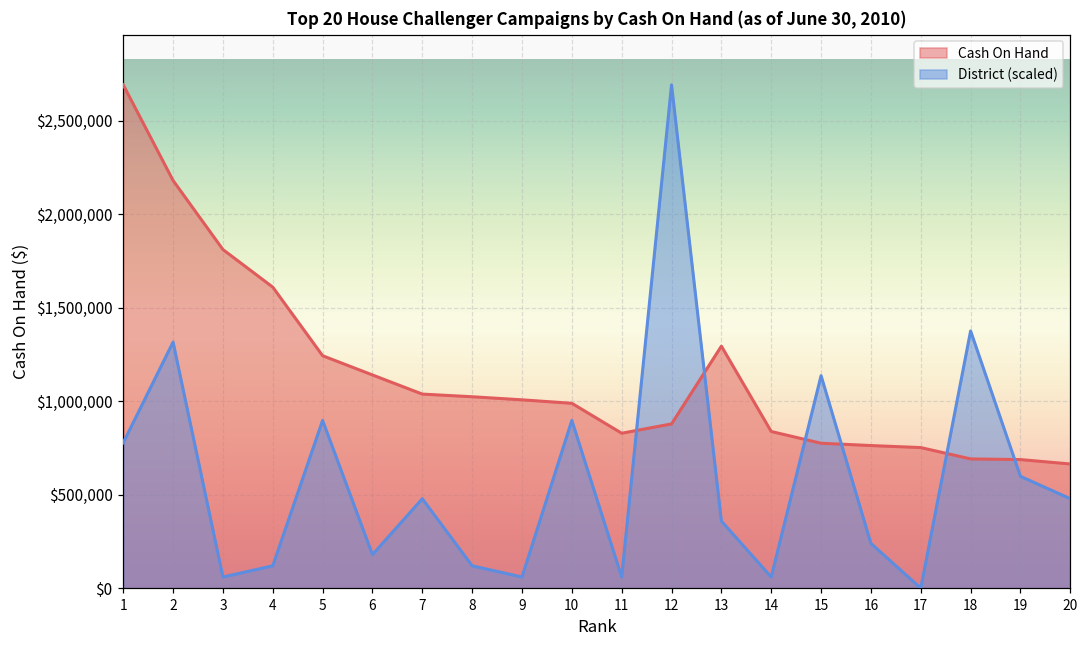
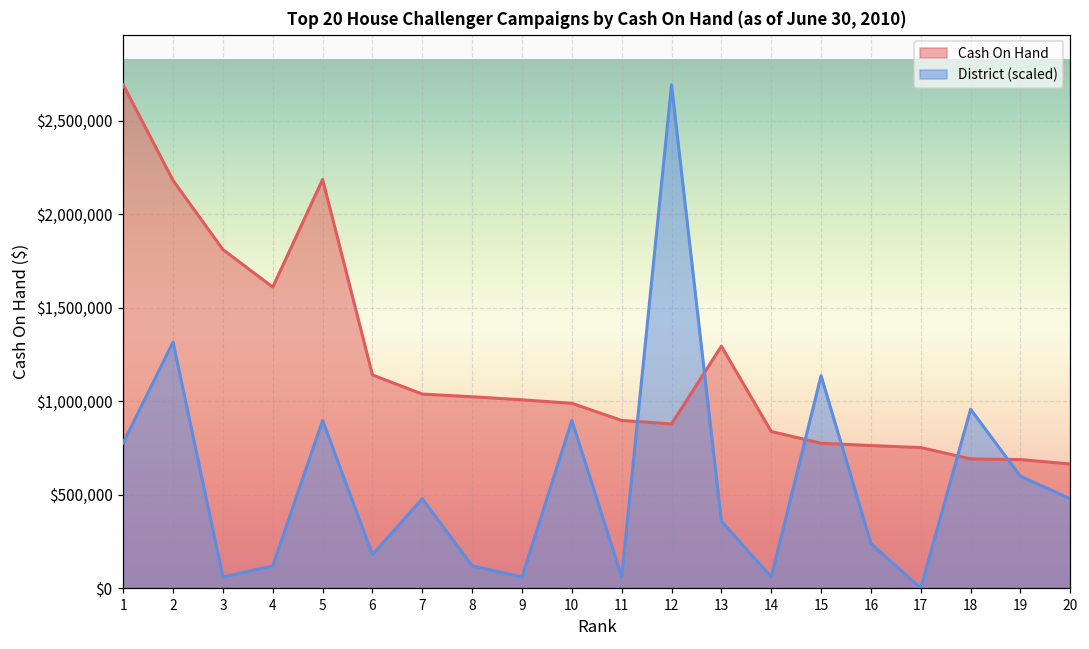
Cash On Hand, 5: $1,240,000 -> $2,190,000
Cash On Hand, 11: $830,000 -> $900,000
District (scaled), 18: $1,380,000 -> $960,000
